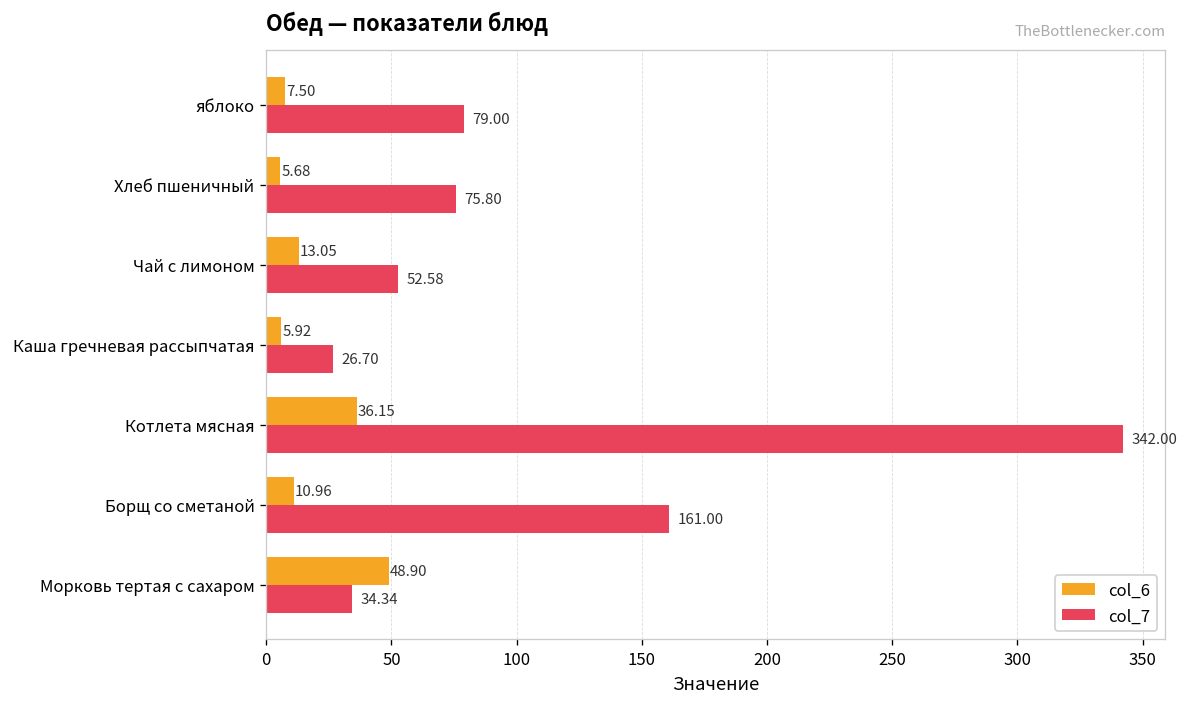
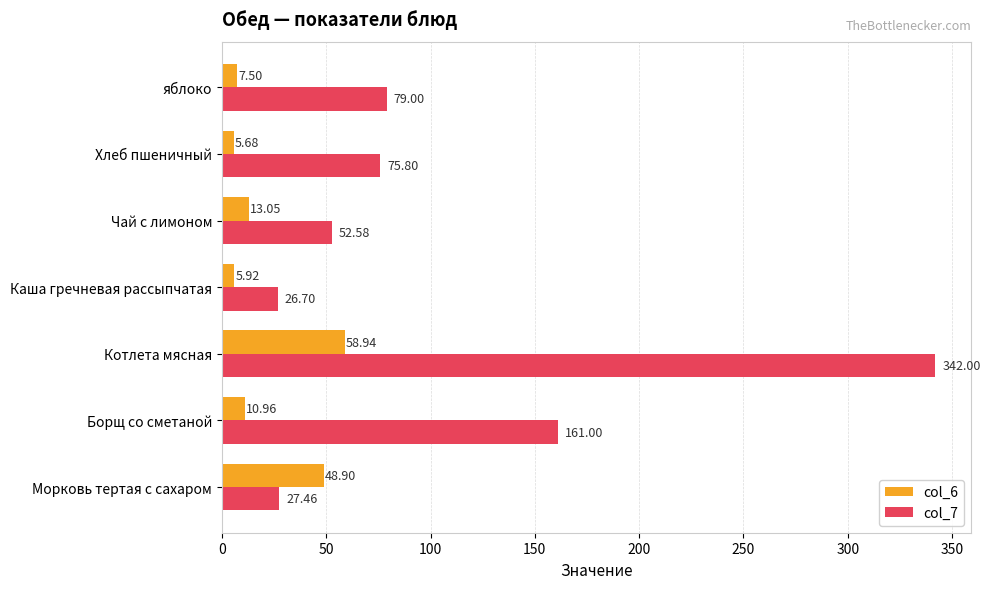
col_6, Котлета мясная: 36.15 -> 58.94
col_7, Морковь тертая с сахаром: 34.34 -> 27.46
